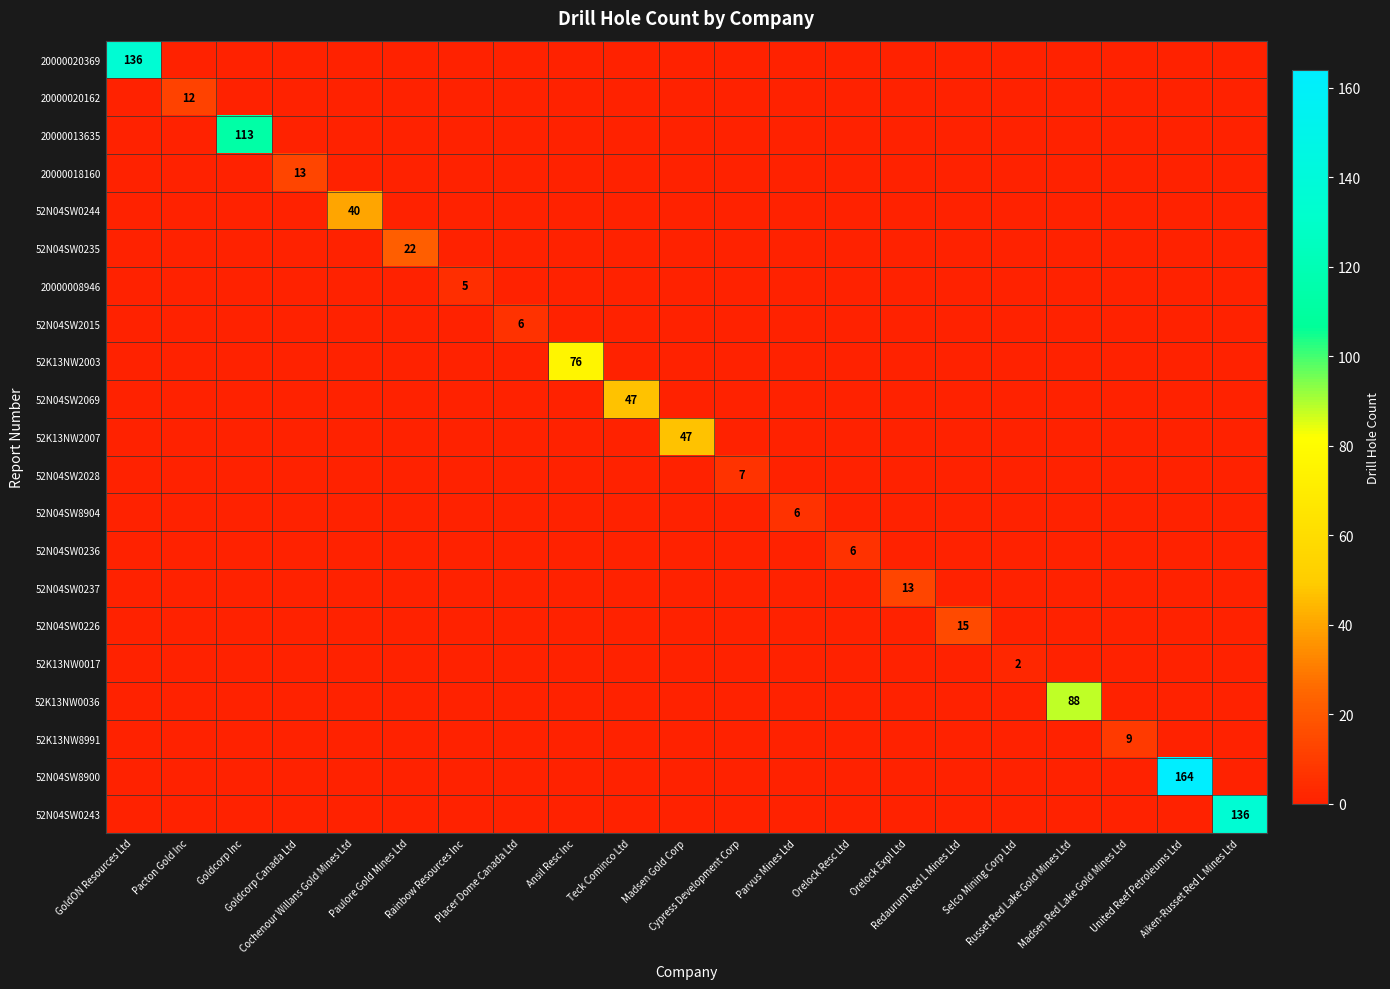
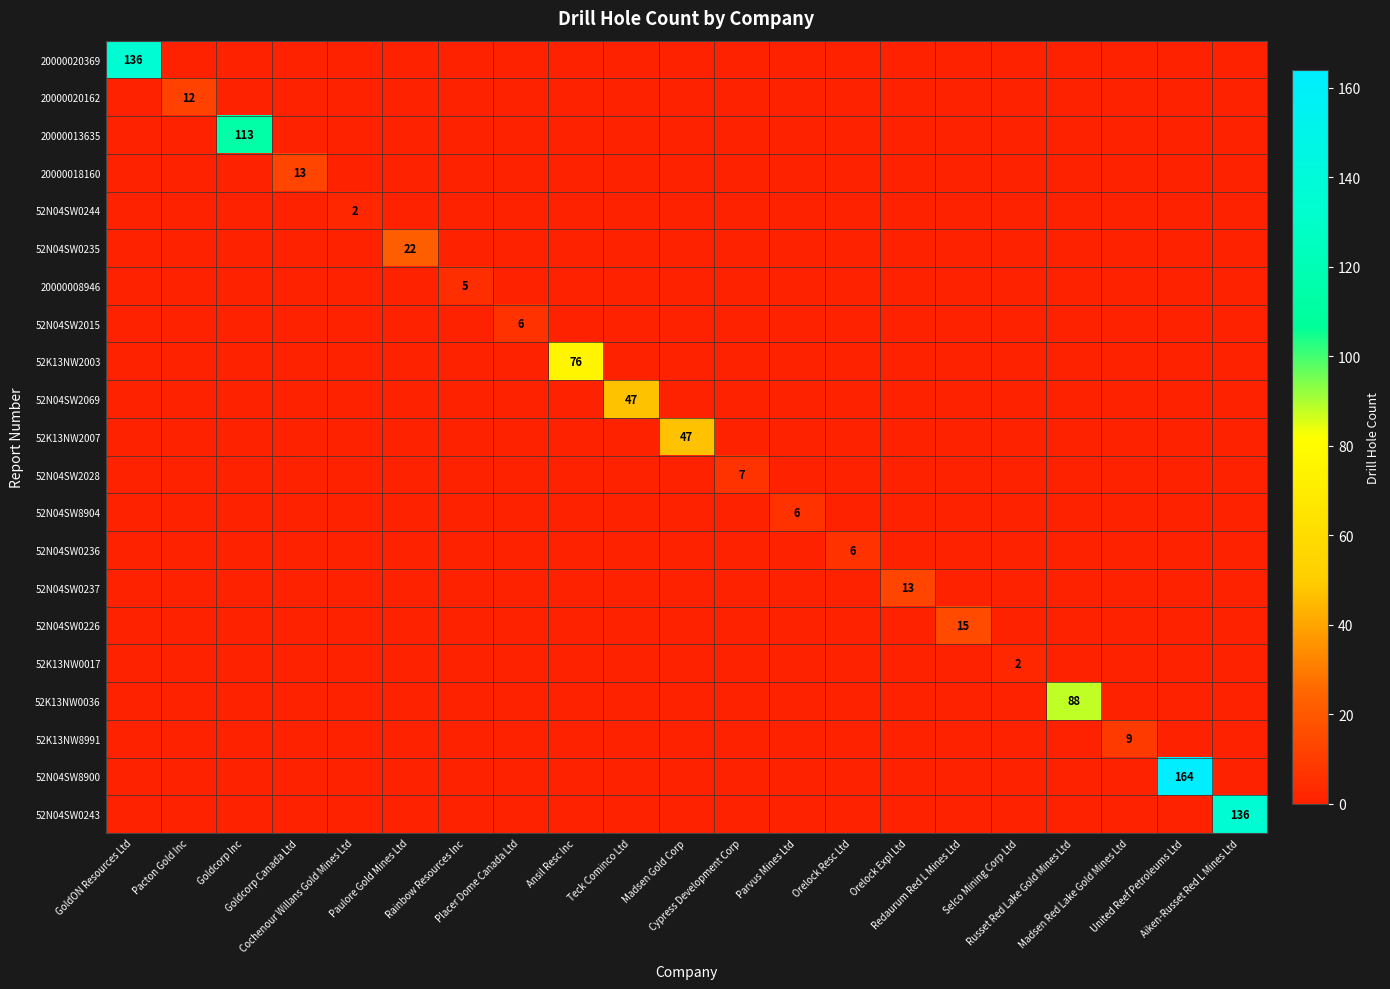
52N04SW0244, Cochenour Willans Gold Mines Ltd: 40 -> 2
